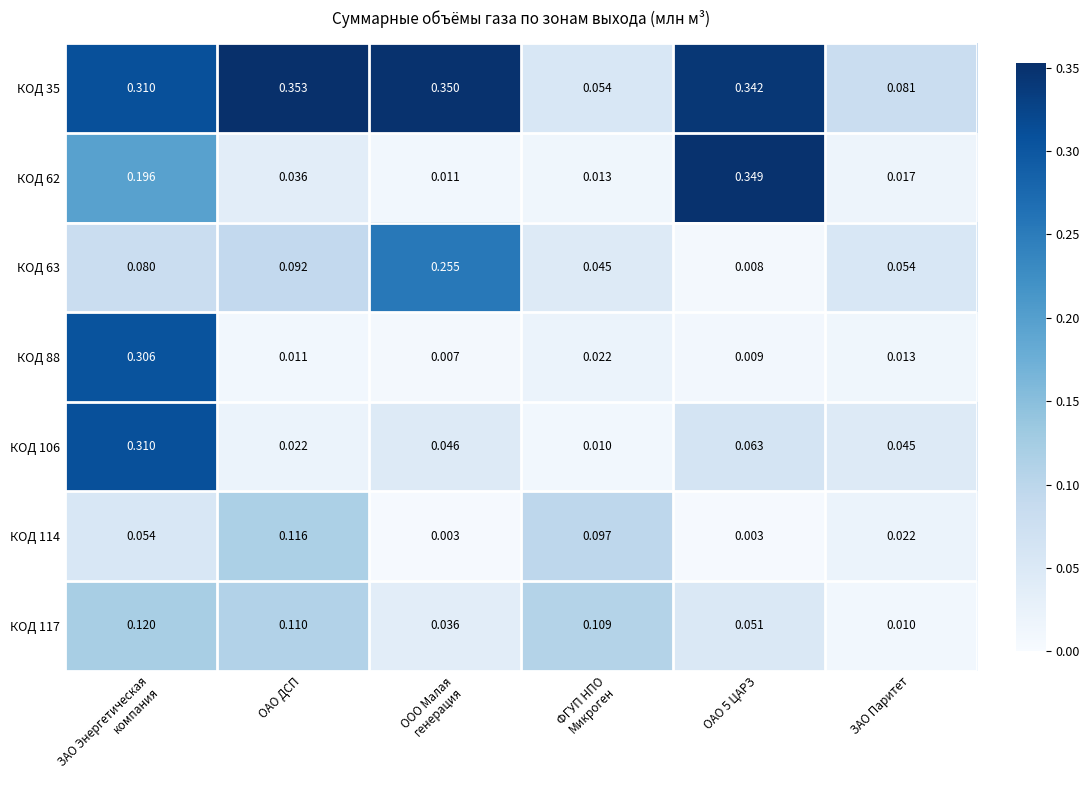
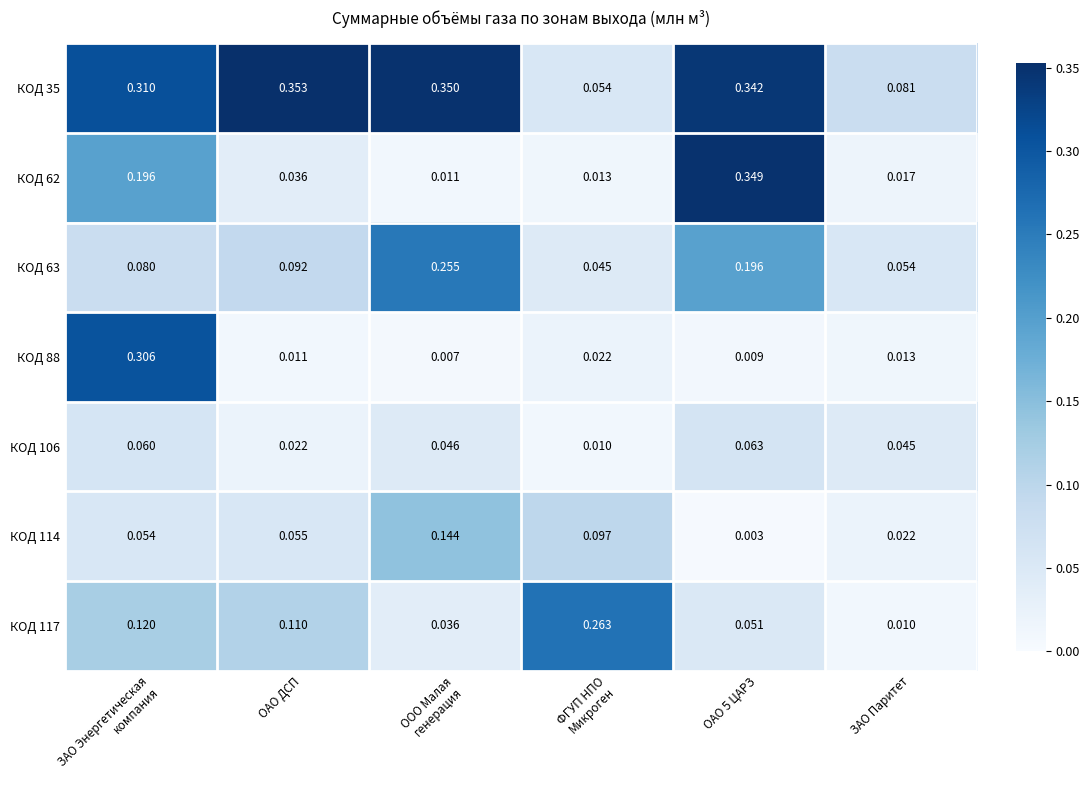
КОД 63, ОАО 5 ЦАРЗ: 0.008 -> 0.196
КОД 106, ЗАО Энергетическая компания: 0.310 -> 0.060
КОД 114, ОАО ДСП: 0.116 -> 0.055
КОД 114, ООО Малая генерация: 0.003 -> 0.144
КОД 117, ФГУП НПО Микроген: 0.109 -> 0.263
